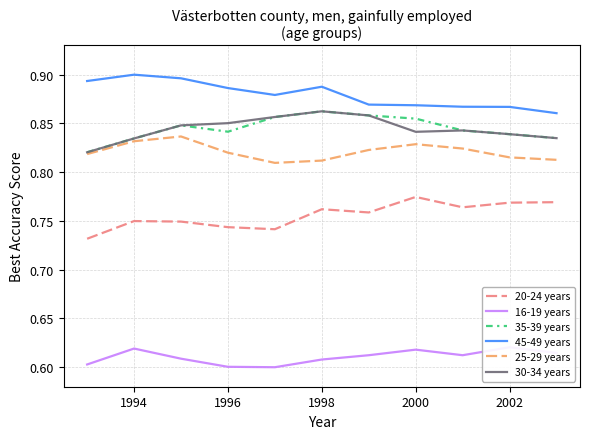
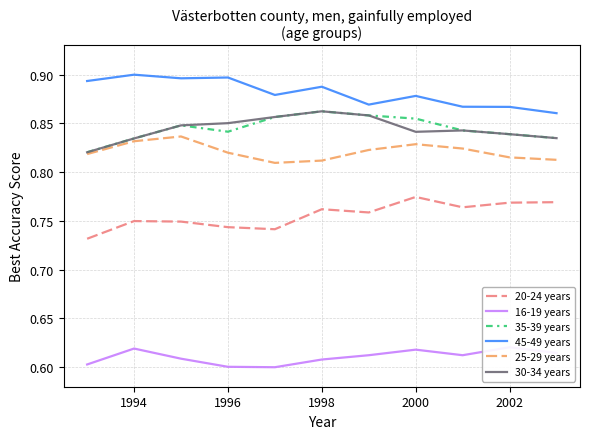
45-49 years, 1996: 0.89 -> 0.90
45-49 years, 2000: 0.87 -> 0.88
